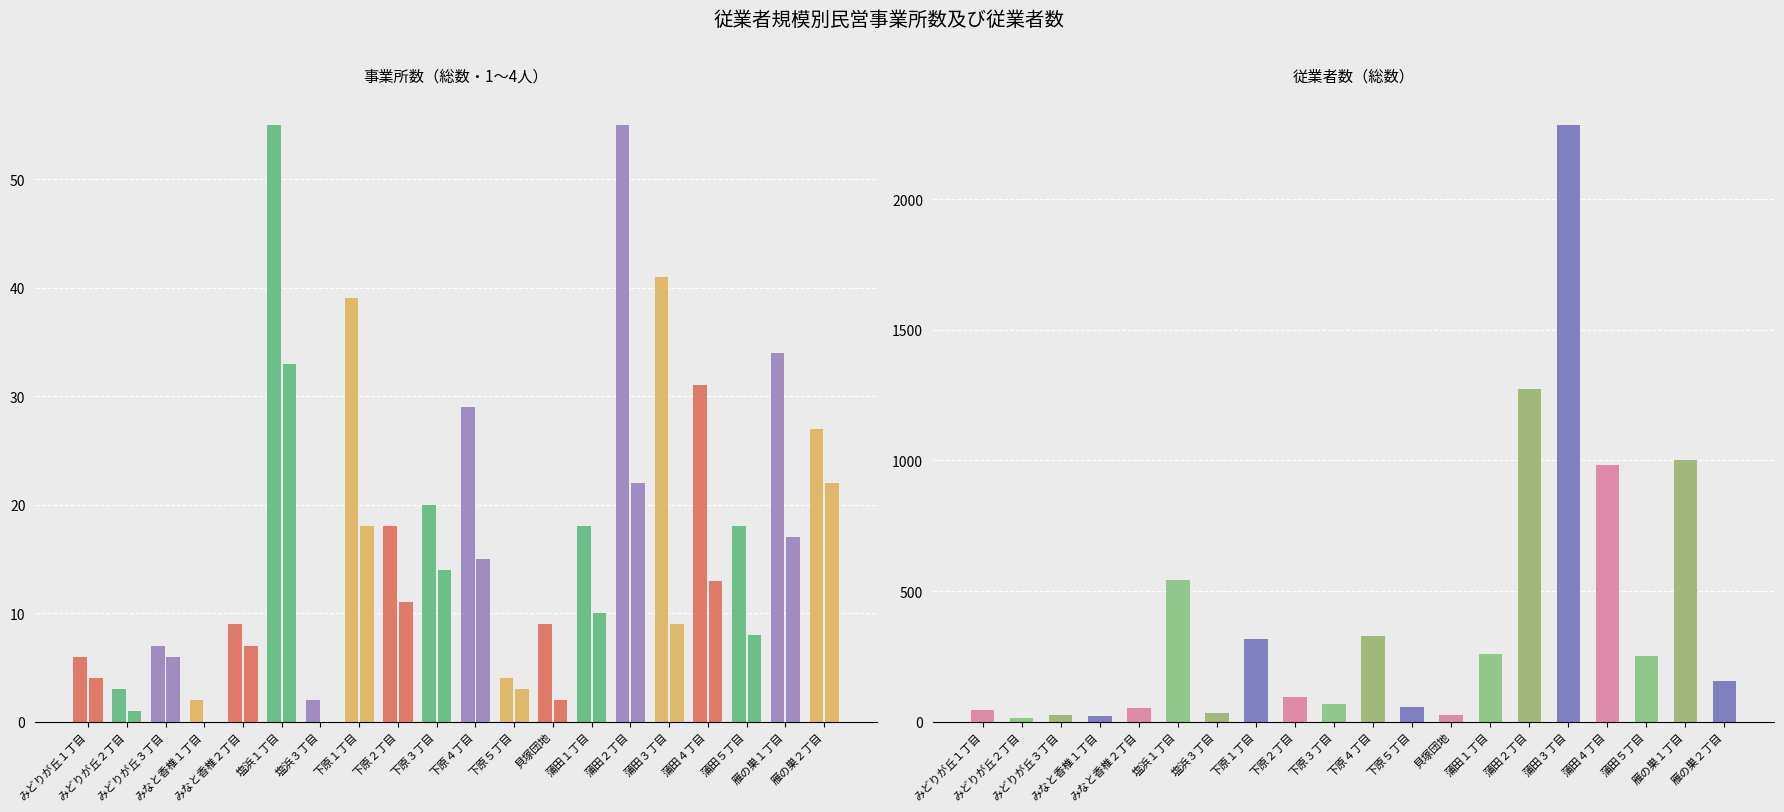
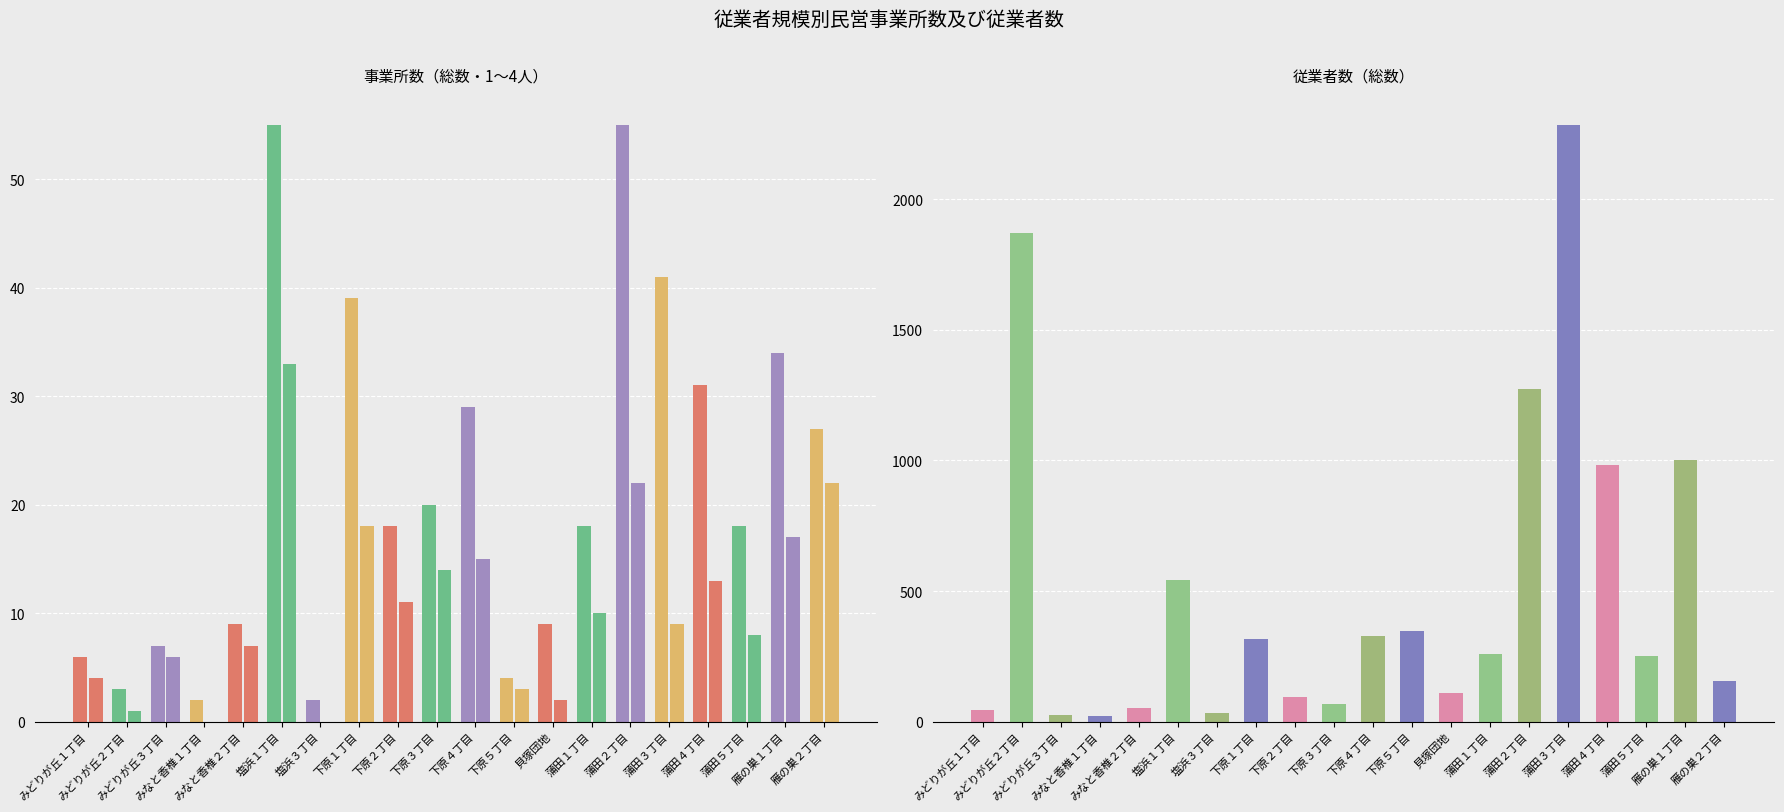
従業者数（総数）, みどりが丘２丁目: 20 -> 1870
従業者数（総数）, 下原５丁目: 60 -> 350
従業者数（総数）, 貝塚団地: 20 -> 110
